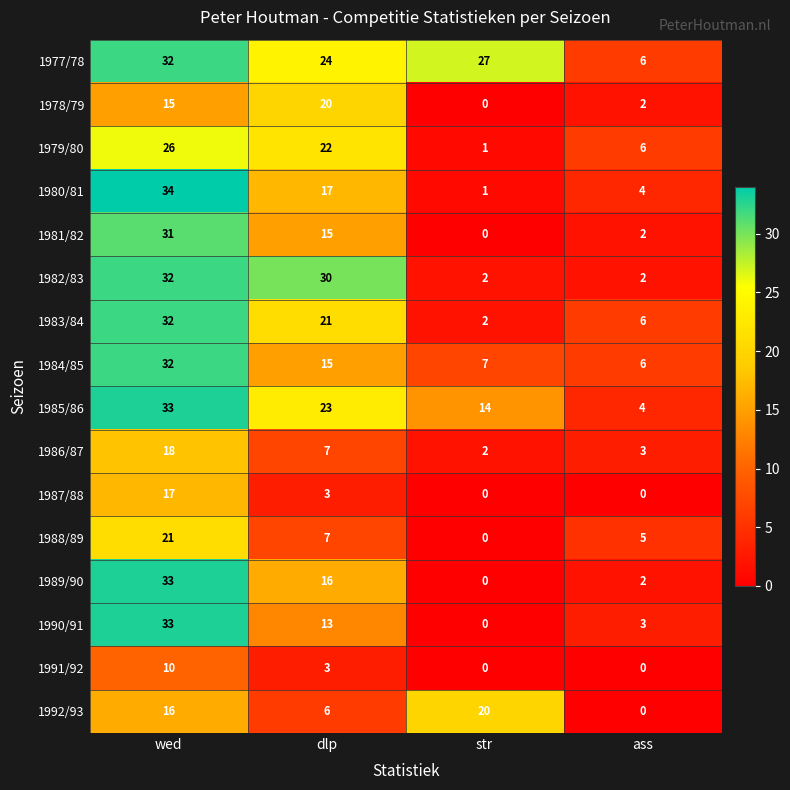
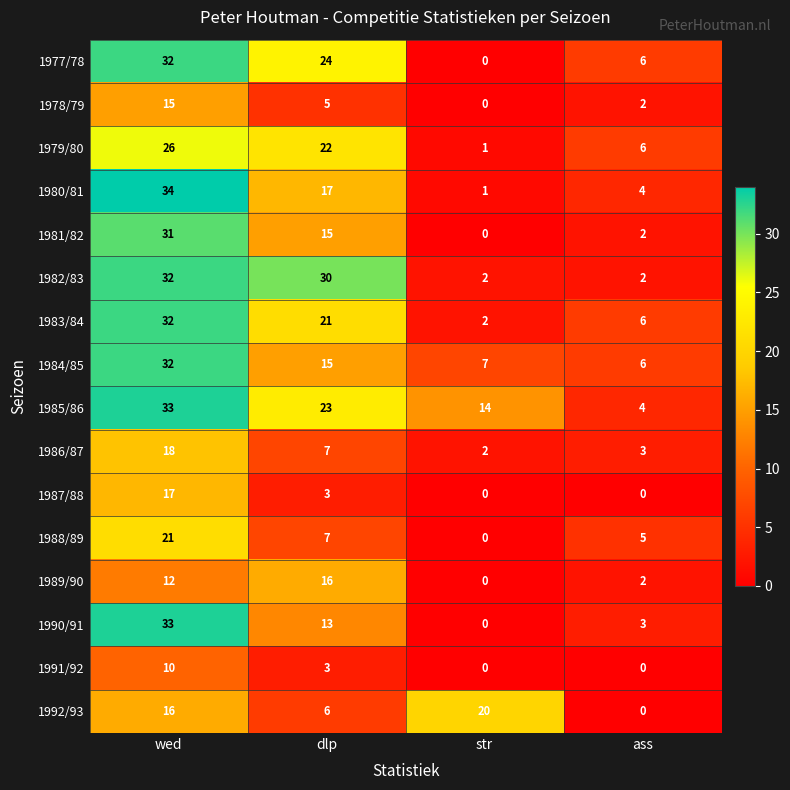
1977/78, str: 27 -> 0
1978/79, dlp: 20 -> 5
1989/90, wed: 33 -> 12
